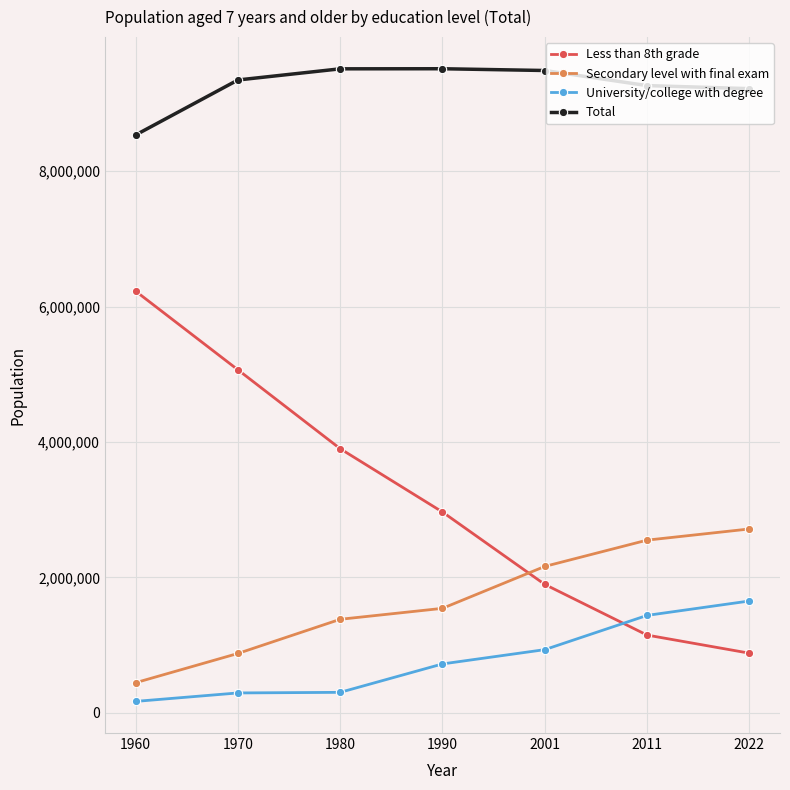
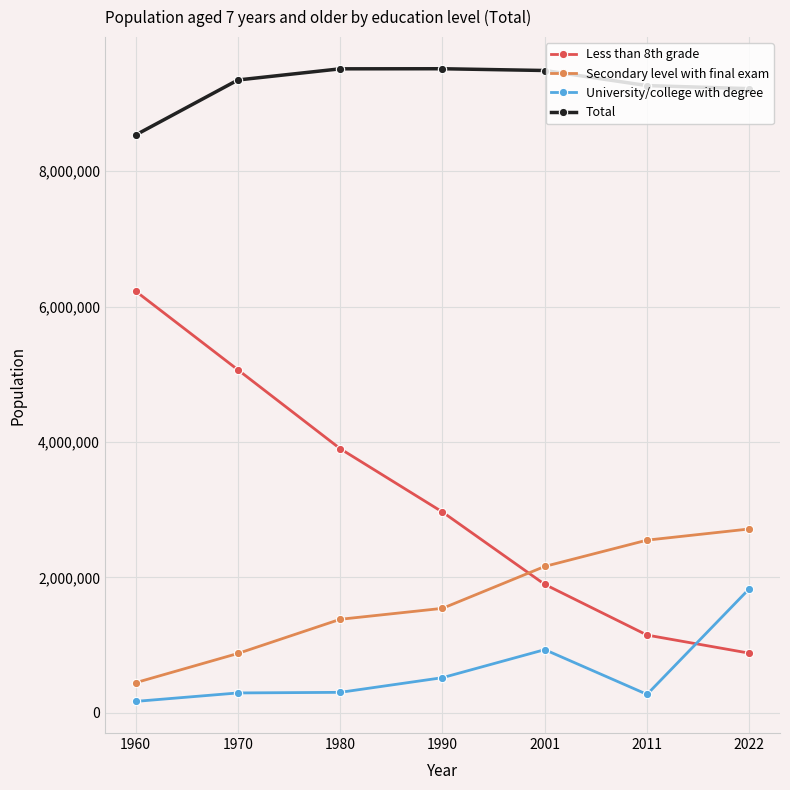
University/college with degree, 1990: 700,000 -> 500,000
University/college with degree, 2011: 1,400,000 -> 300,000
University/college with degree, 2022: 1,700,000 -> 1,800,000
